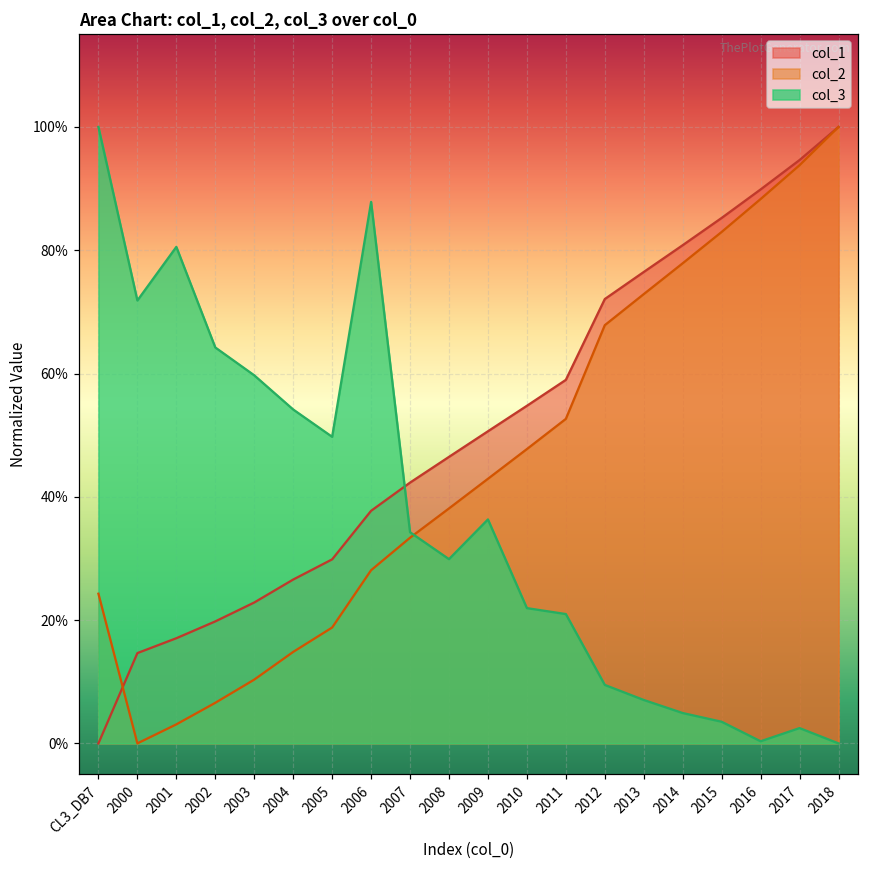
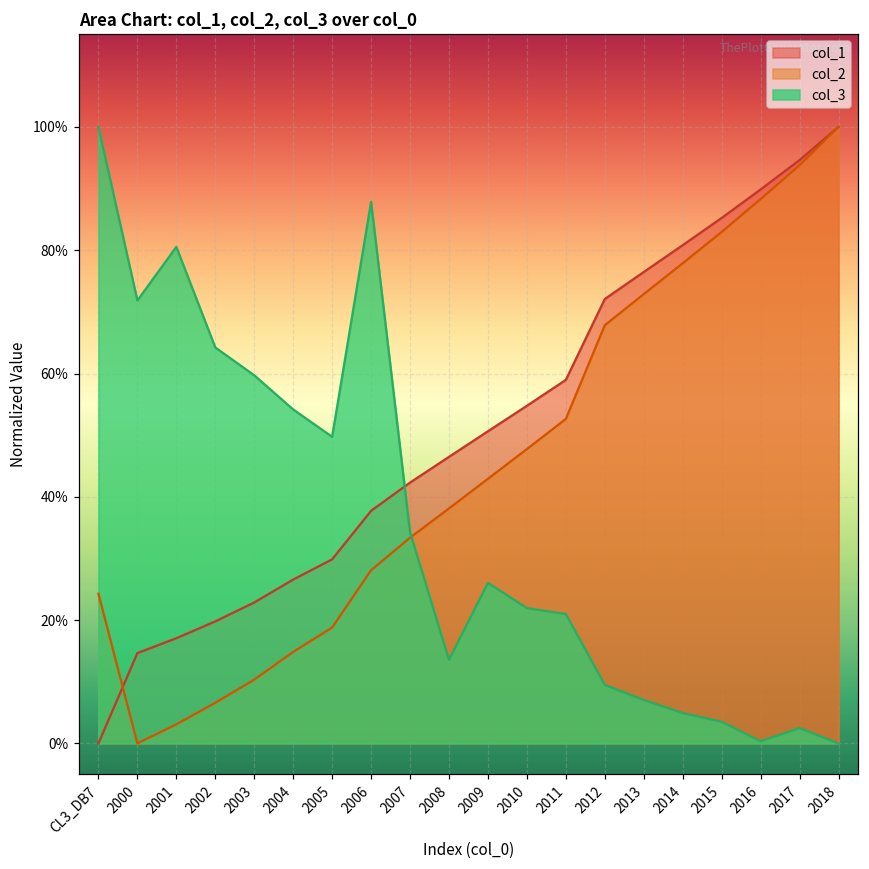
col_3, 2008: 30% -> 14%
col_3, 2009: 36% -> 26%
